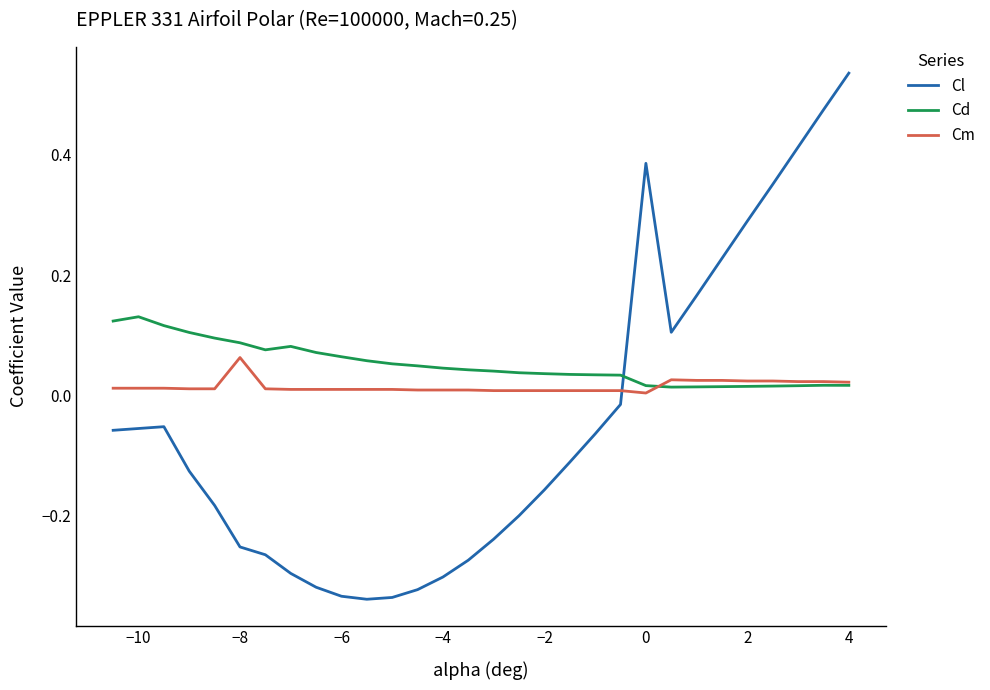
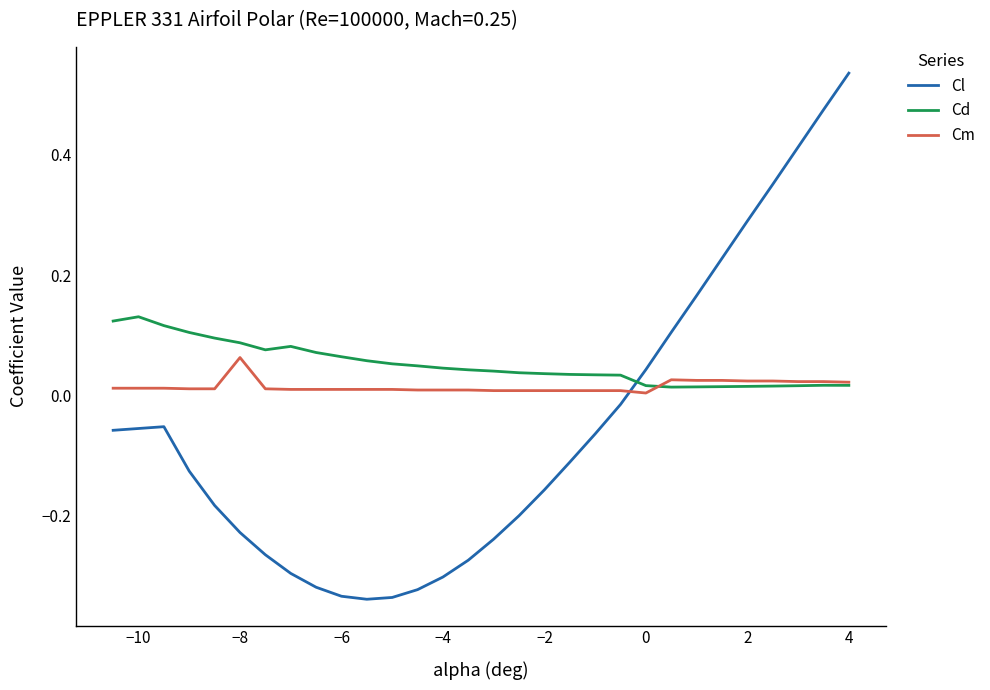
Cl, −8: -0.25 -> -0.23
Cl, 0: 0.39 -> 0.04
